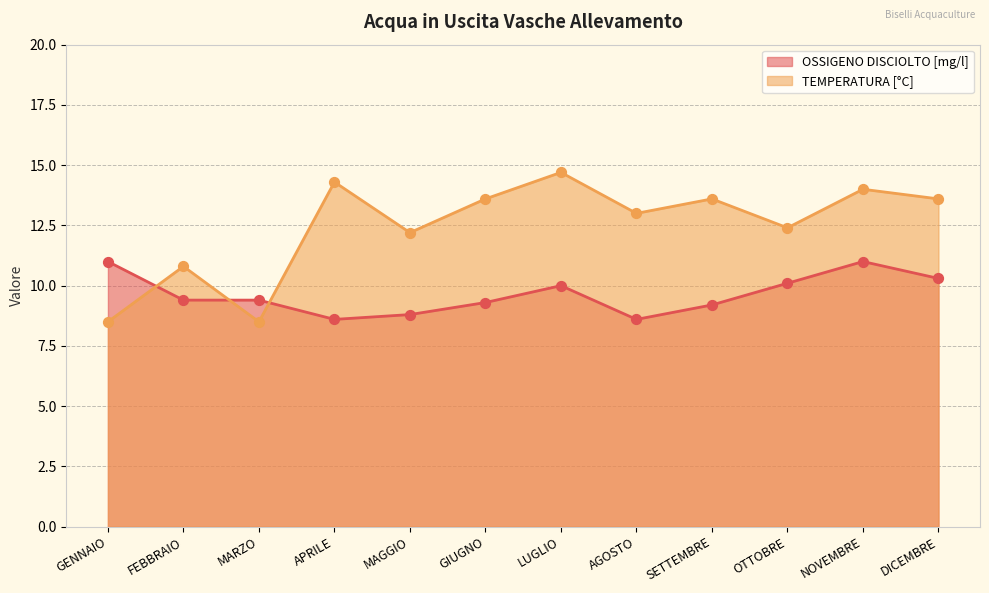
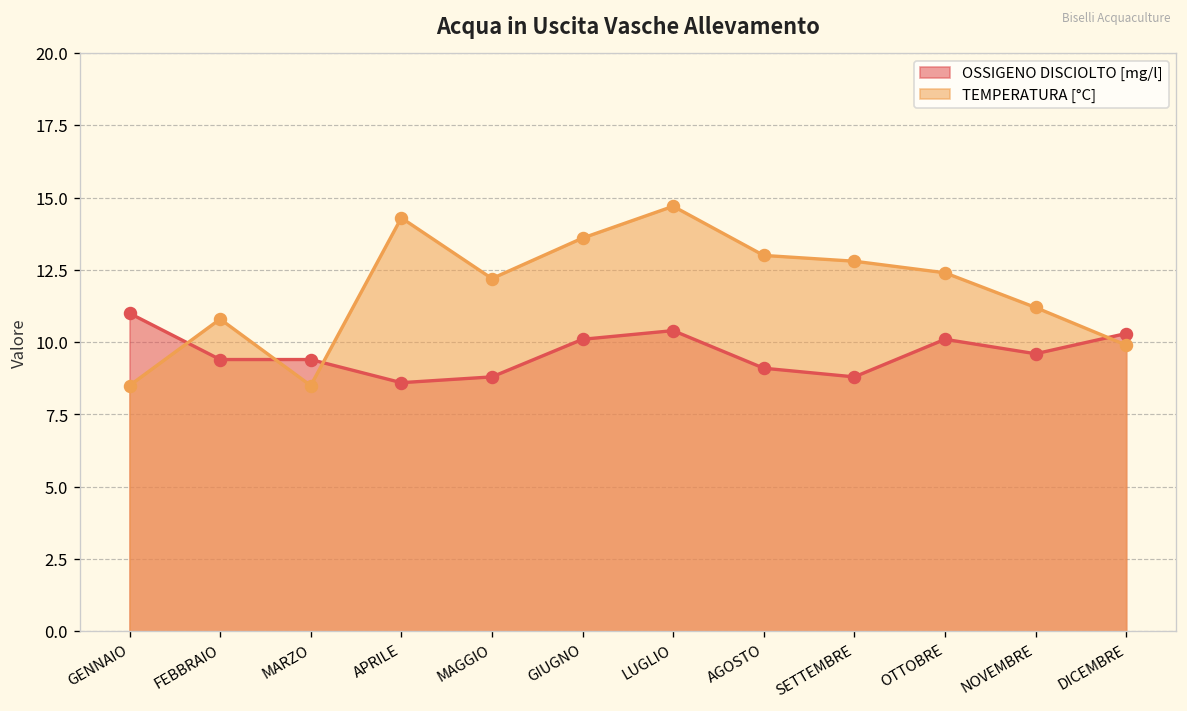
OSSIGENO DISCIOLTO [mg/l], GIUGNO: 9.3 -> 10.1
OSSIGENO DISCIOLTO [mg/l], LUGLIO: 10.0 -> 10.4
OSSIGENO DISCIOLTO [mg/l], AGOSTO: 8.6 -> 9.1
OSSIGENO DISCIOLTO [mg/l], SETTEMBRE: 9.2 -> 8.8
TEMPERATURA [°C], SETTEMBRE: 13.6 -> 12.8
OSSIGENO DISCIOLTO [mg/l], NOVEMBRE: 11.0 -> 9.6
TEMPERATURA [°C], NOVEMBRE: 14.0 -> 11.2
TEMPERATURA [°C], DICEMBRE: 13.6 -> 9.9
